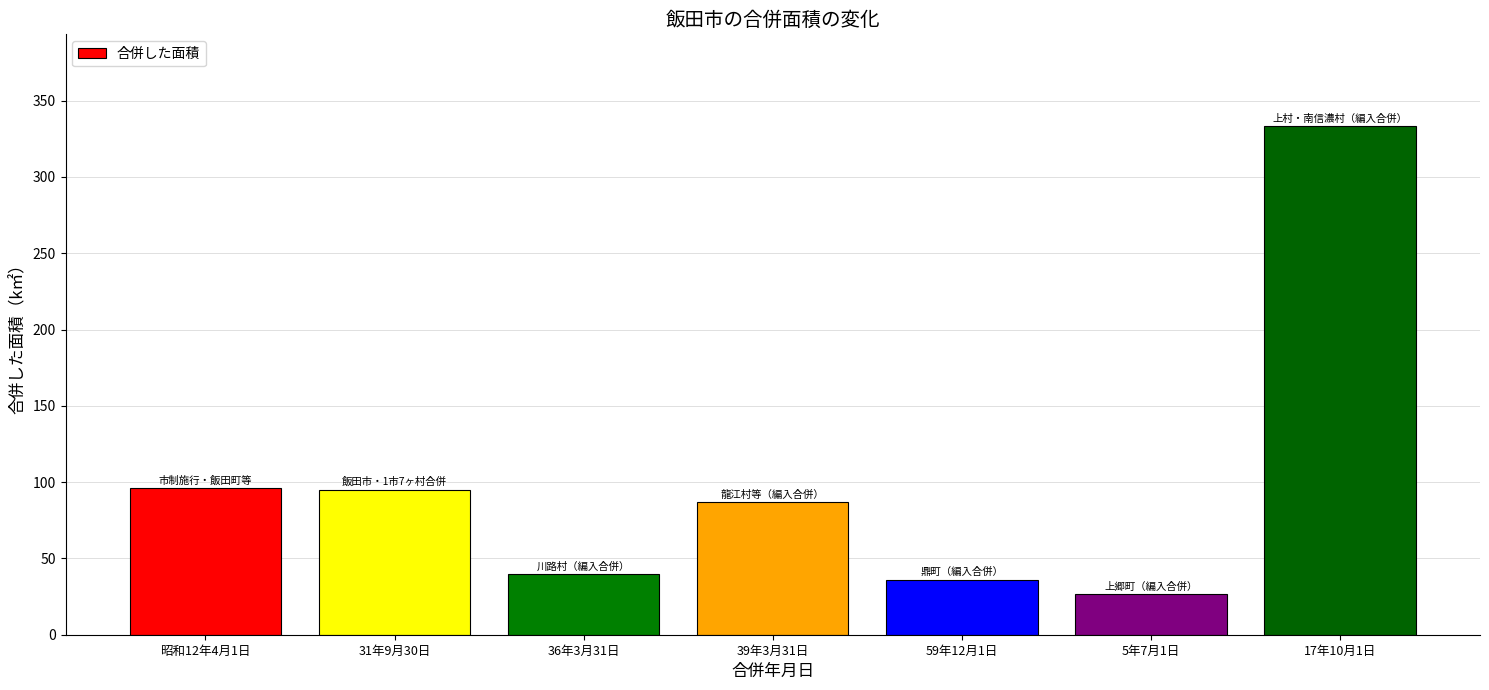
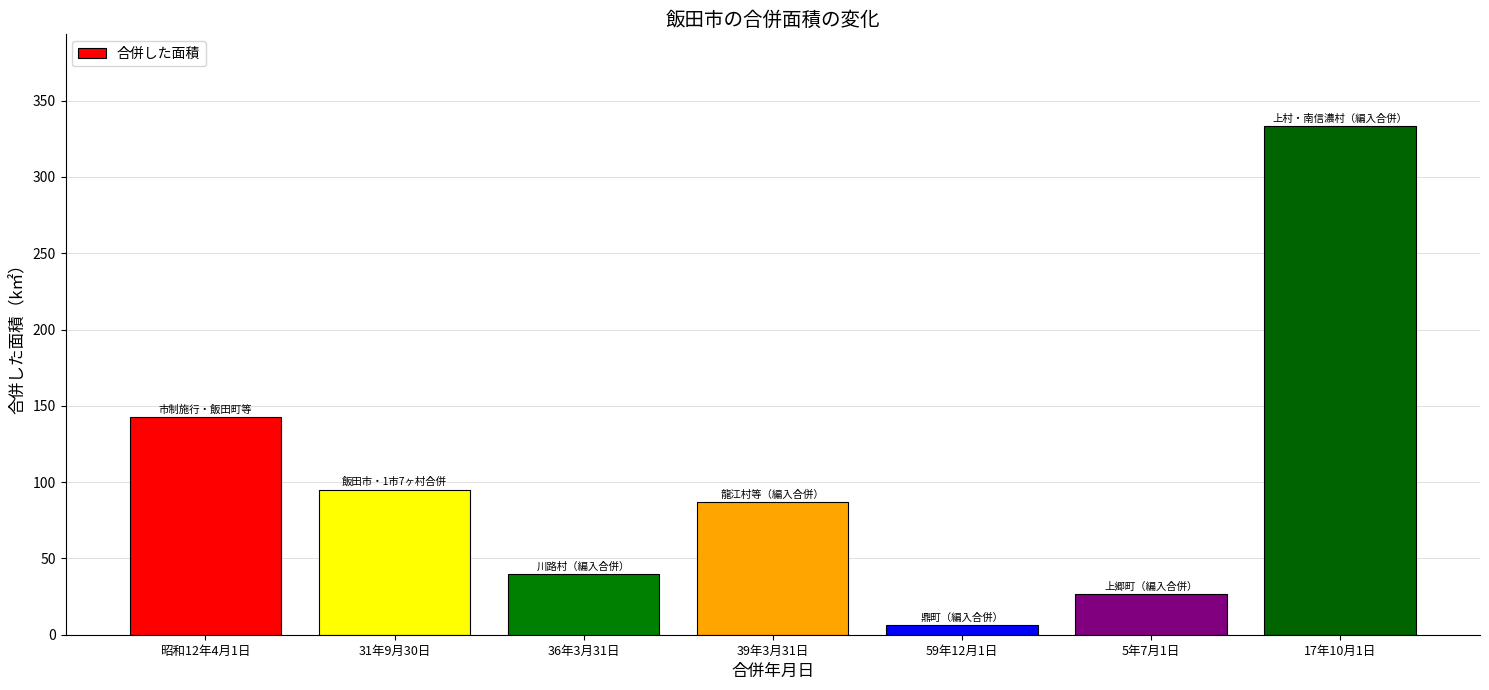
昭和12年4月1日: 96 -> 143
59年12月1日: 36 -> 6
